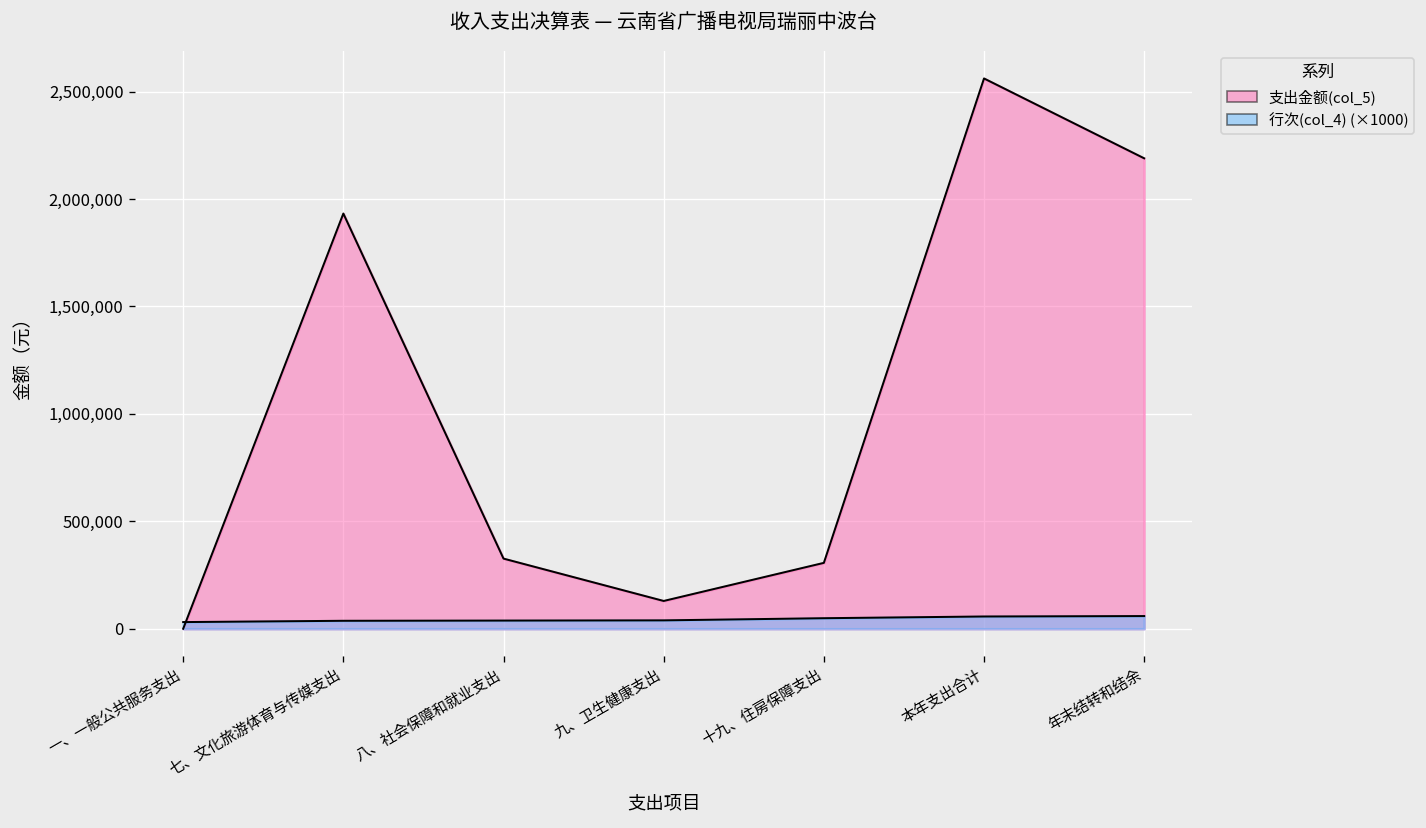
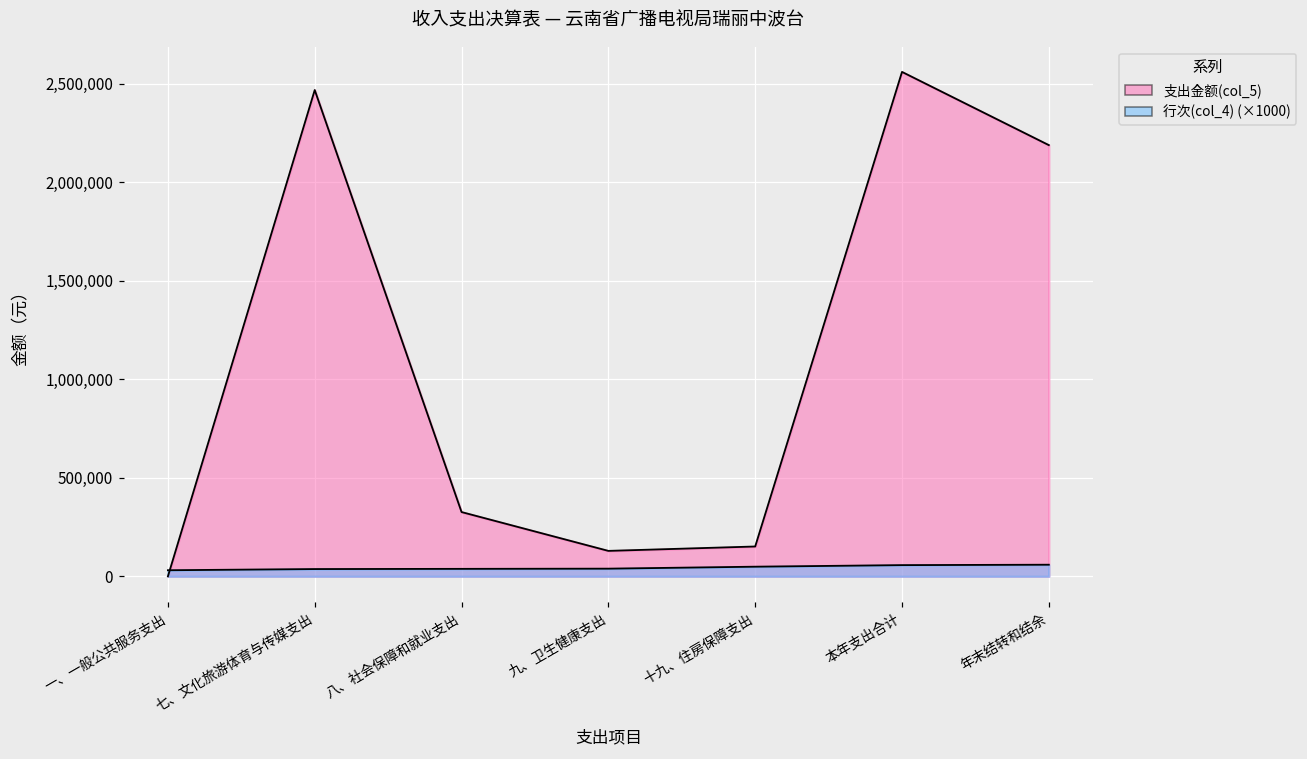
支出金额(col_5), 七、文化旅游体育与传媒支出: 1,930,000 -> 2,470,000
支出金额(col_5), 十九、住房保障支出: 310,000 -> 150,000
